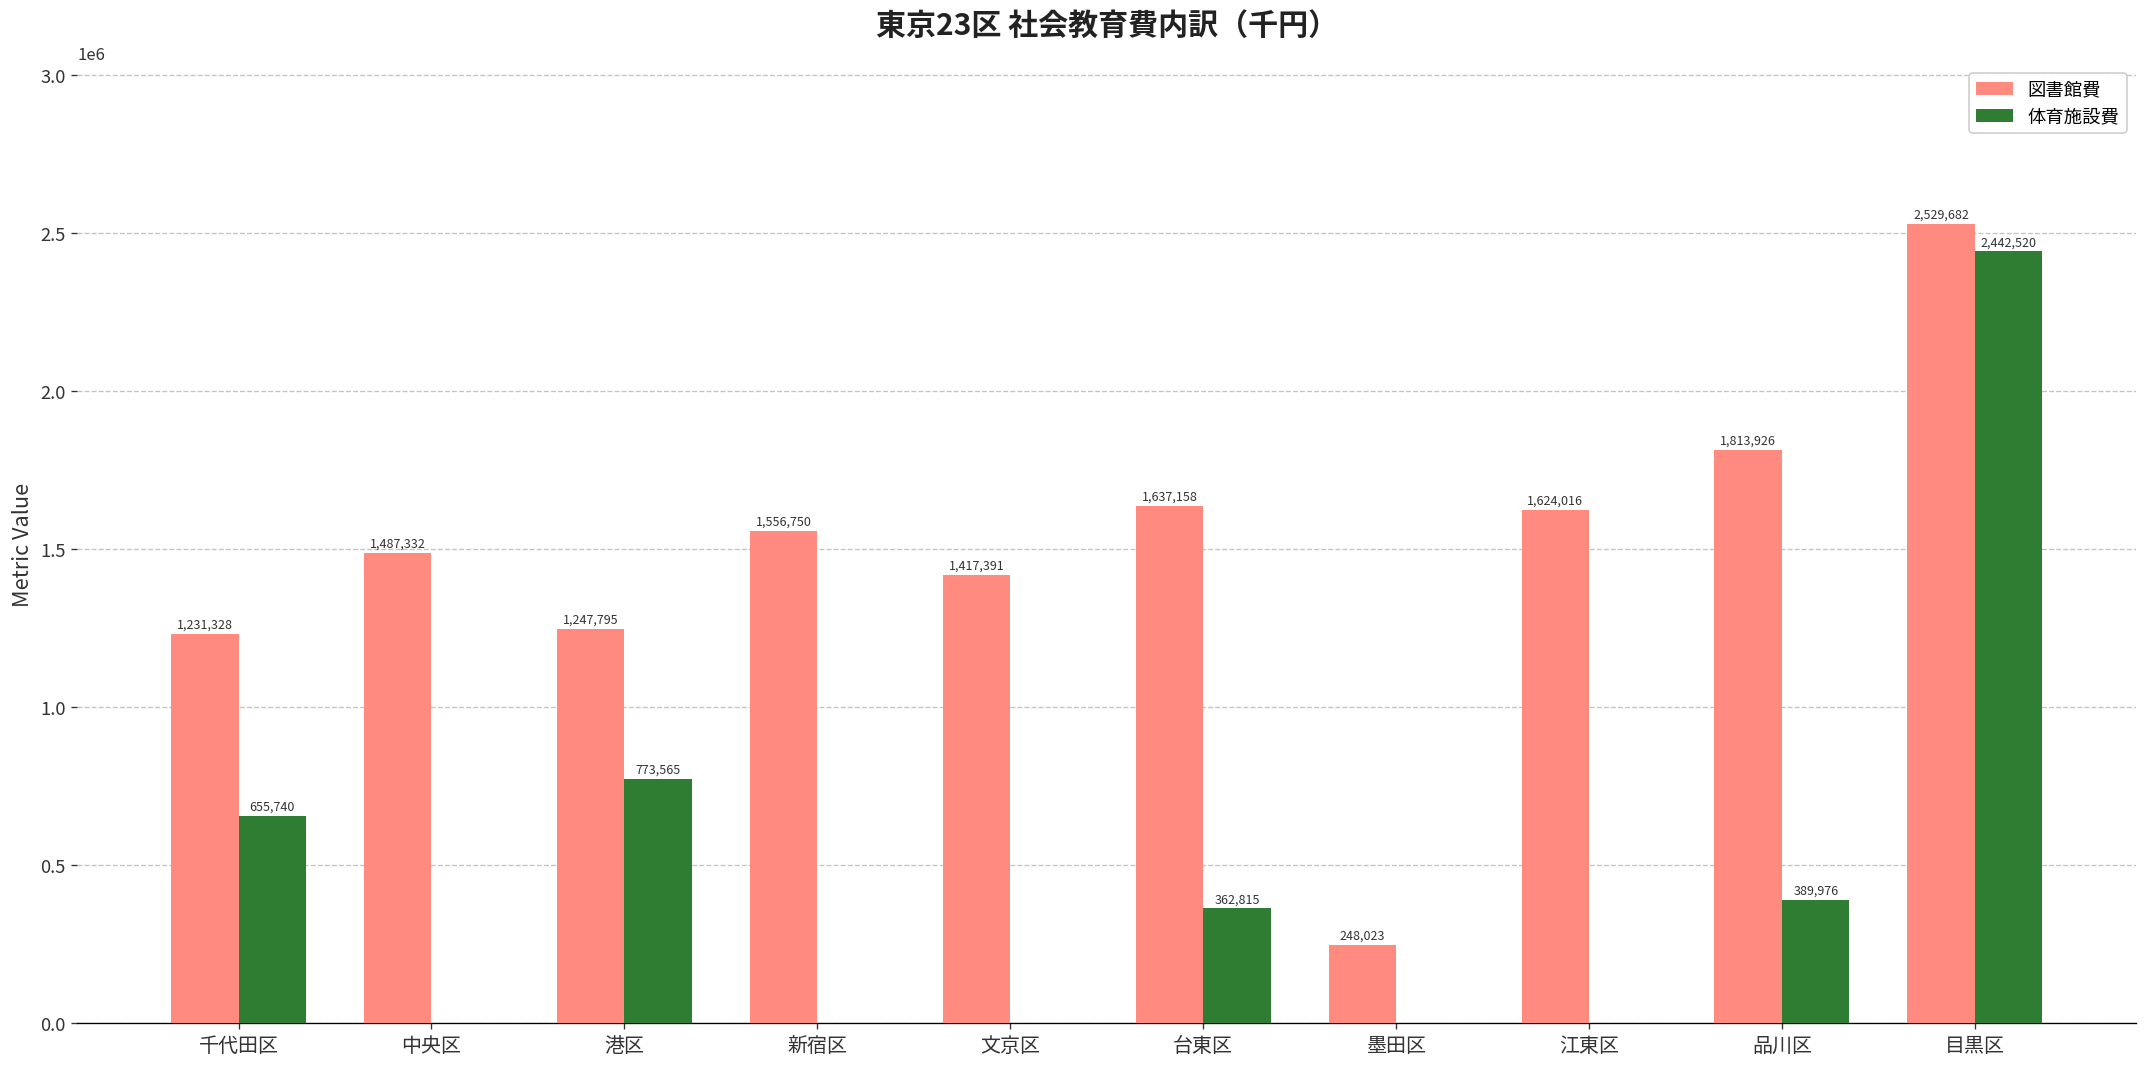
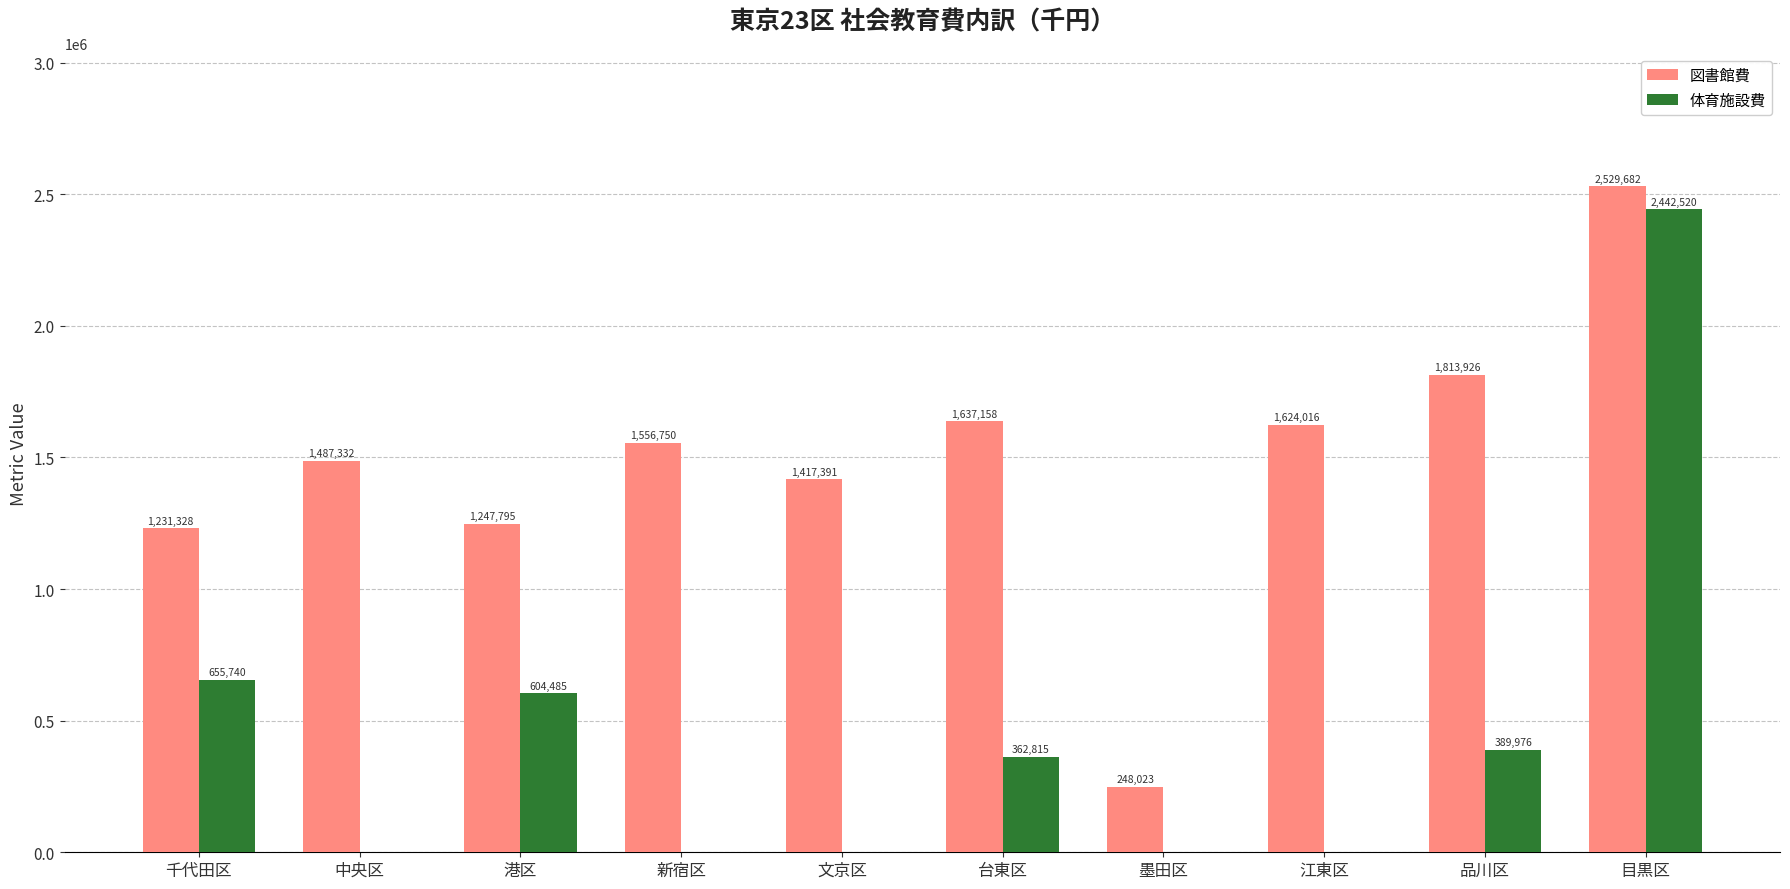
体育施設費, 港区: 773,565 -> 604,485
